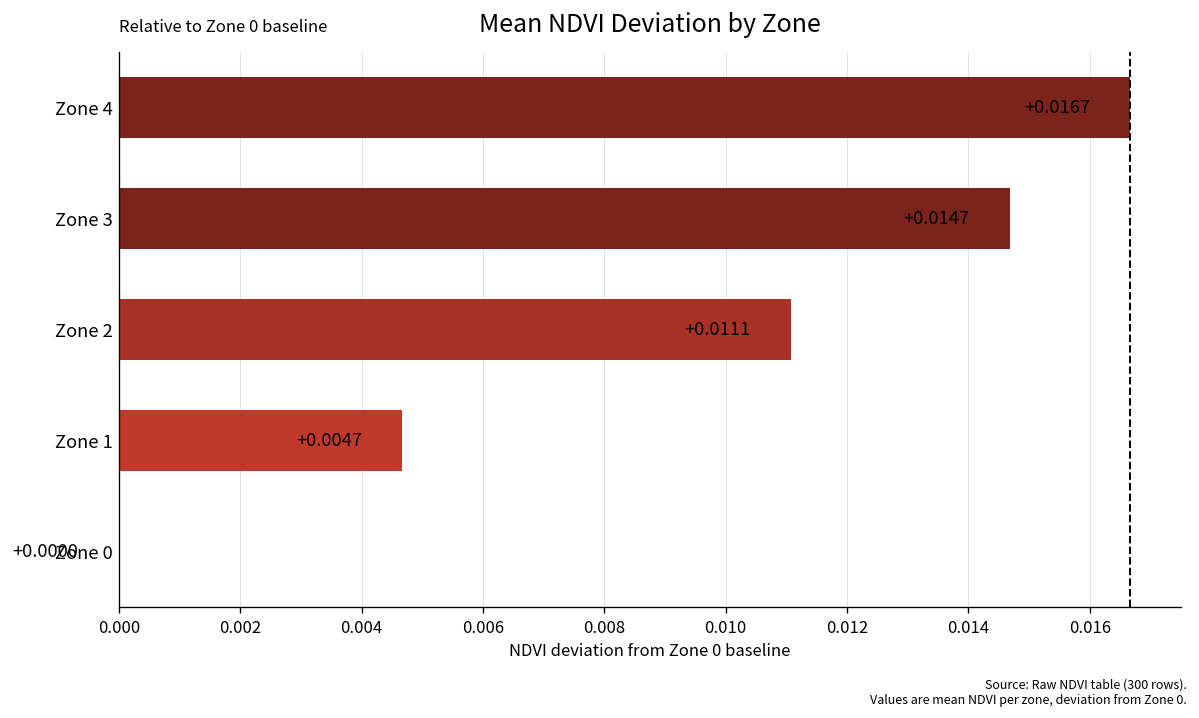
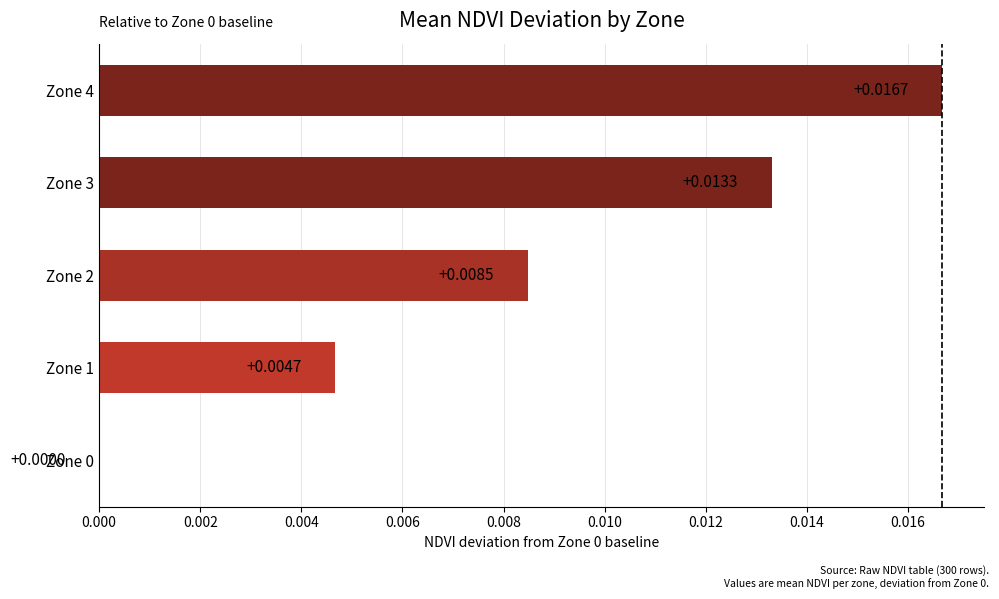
Zone 3: +0.0147 -> +0.0133
Zone 2: +0.0111 -> +0.0085
